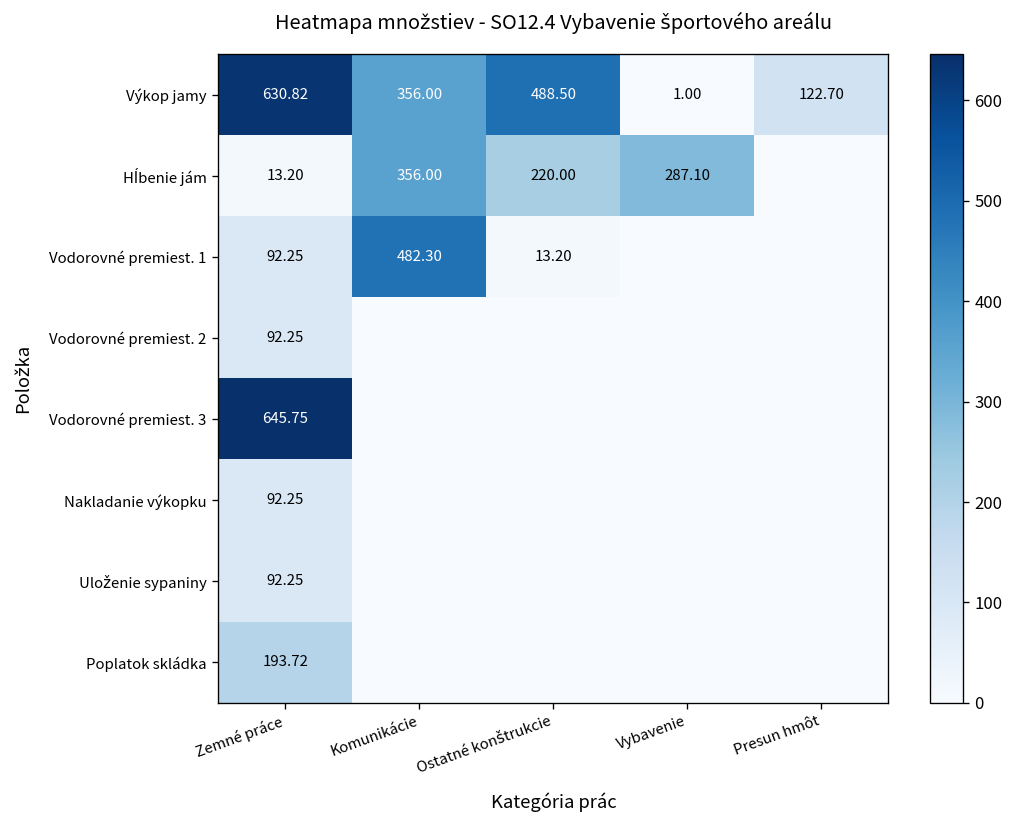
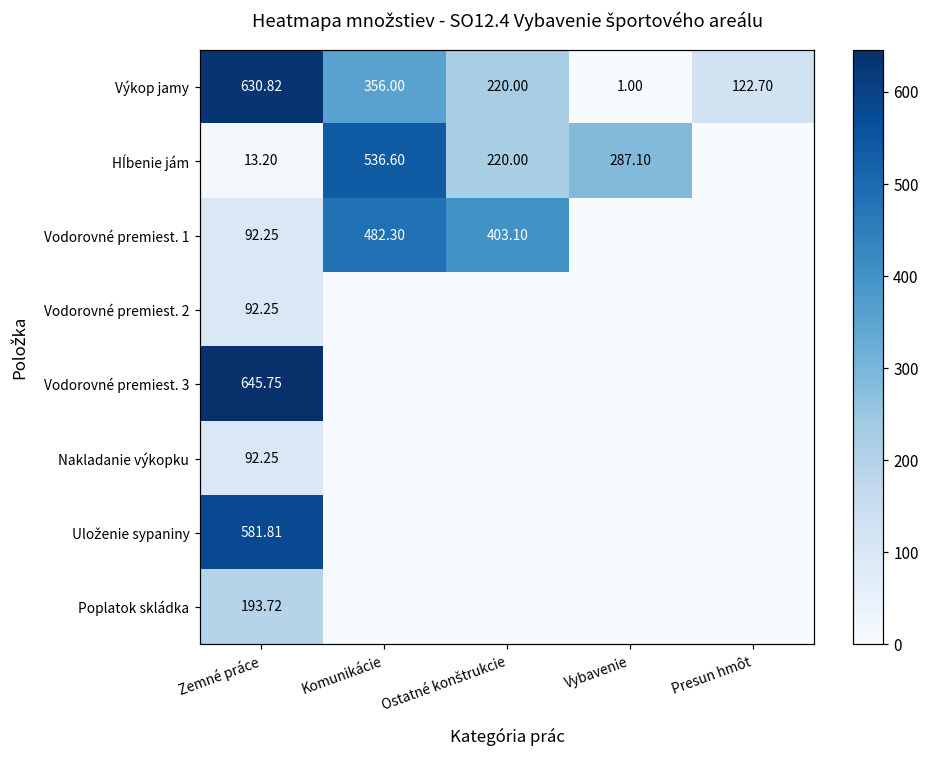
Výkop jamy, Ostatné konštrukcie: 488.50 -> 220.00
Hĺbenie jám, Komunikácie: 356.00 -> 536.60
Vodorovné premiest. 1, Ostatné konštrukcie: 13.20 -> 403.10
Uloženie sypaniny, Zemné práce: 92.25 -> 581.81
